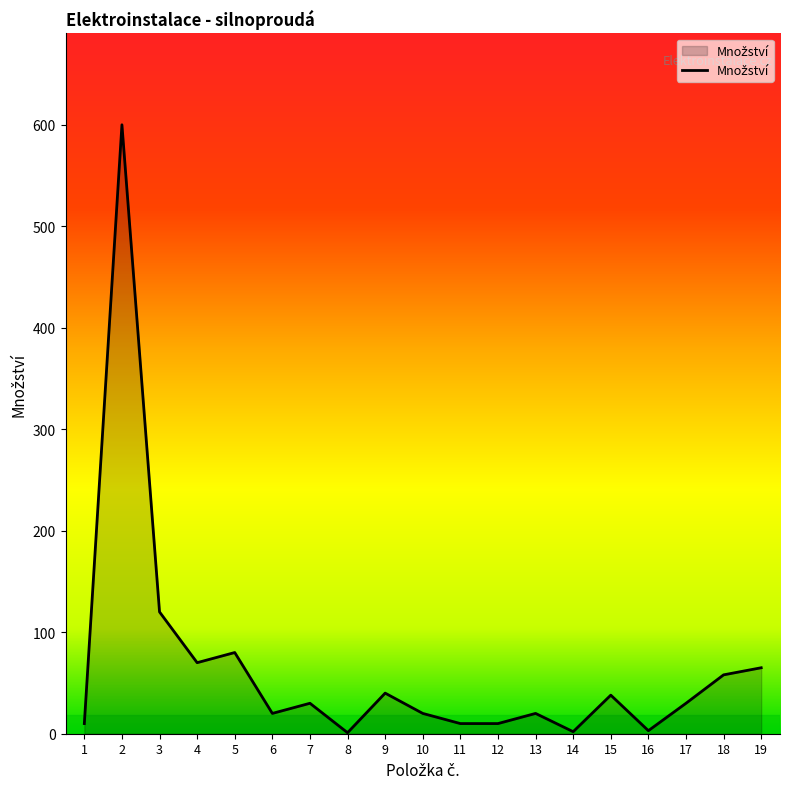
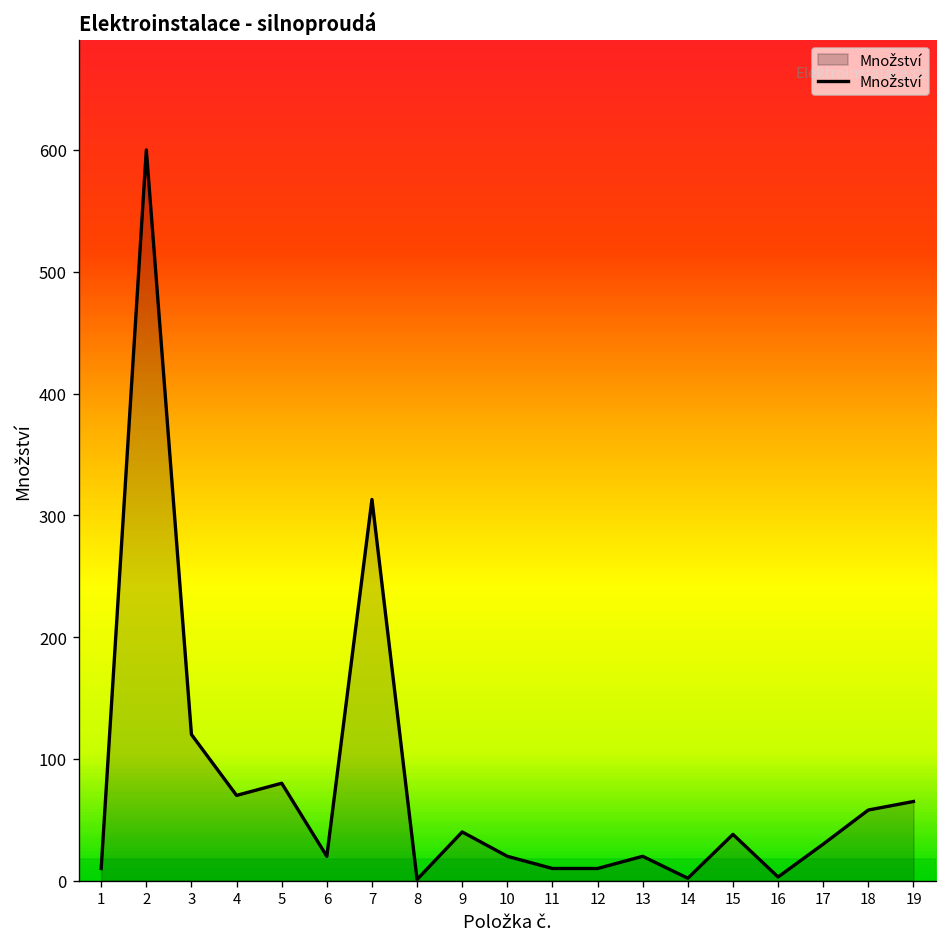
7: 30 -> 313
